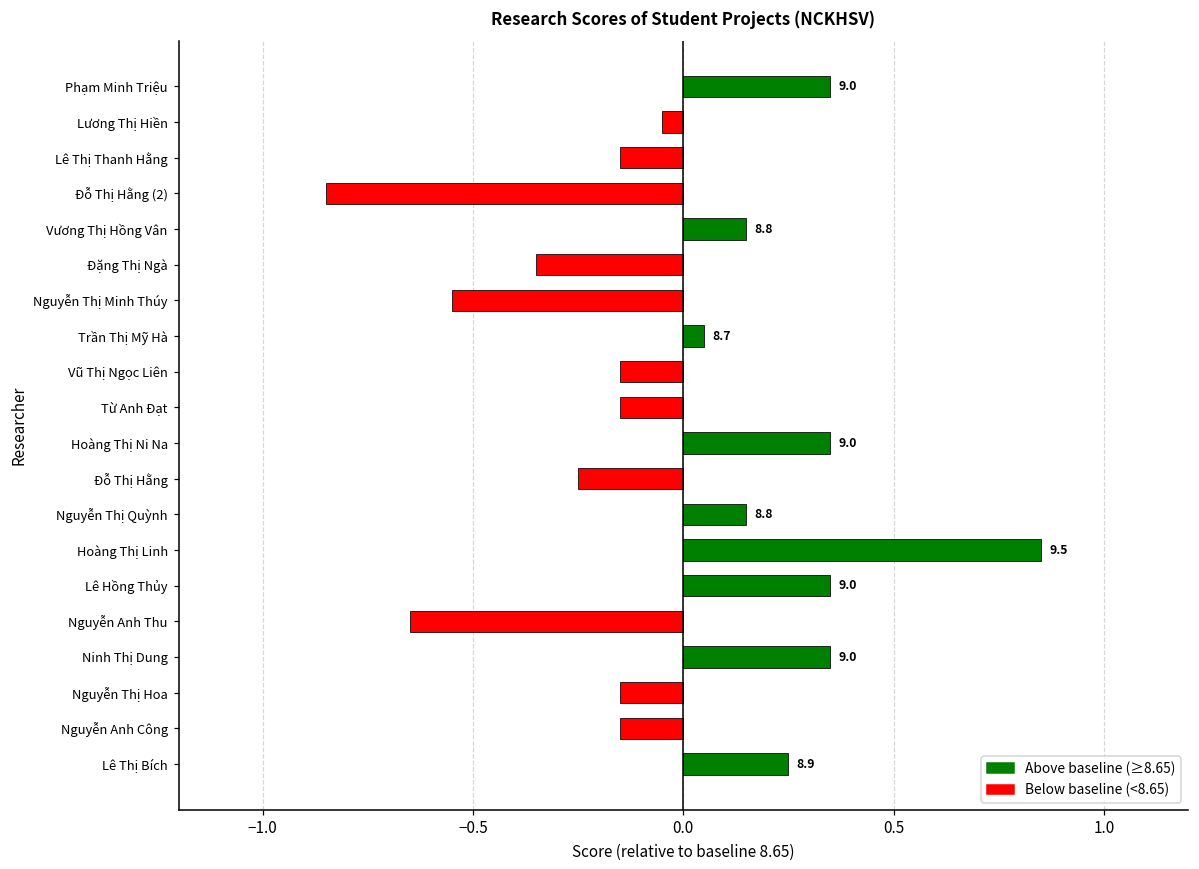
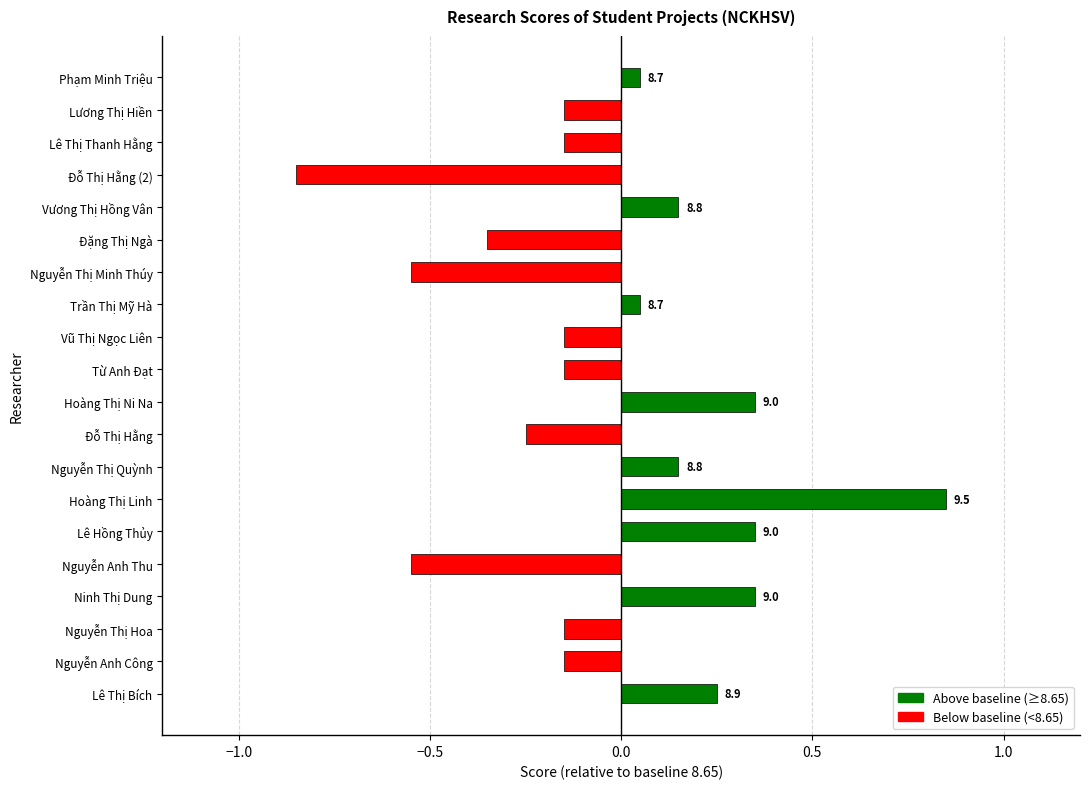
Phạm Minh Triệu: 9.0 -> 8.7
Lương Thị Hiền: -0.05 -> -0.15
Nguyễn Anh Thu: -0.65 -> -0.55
